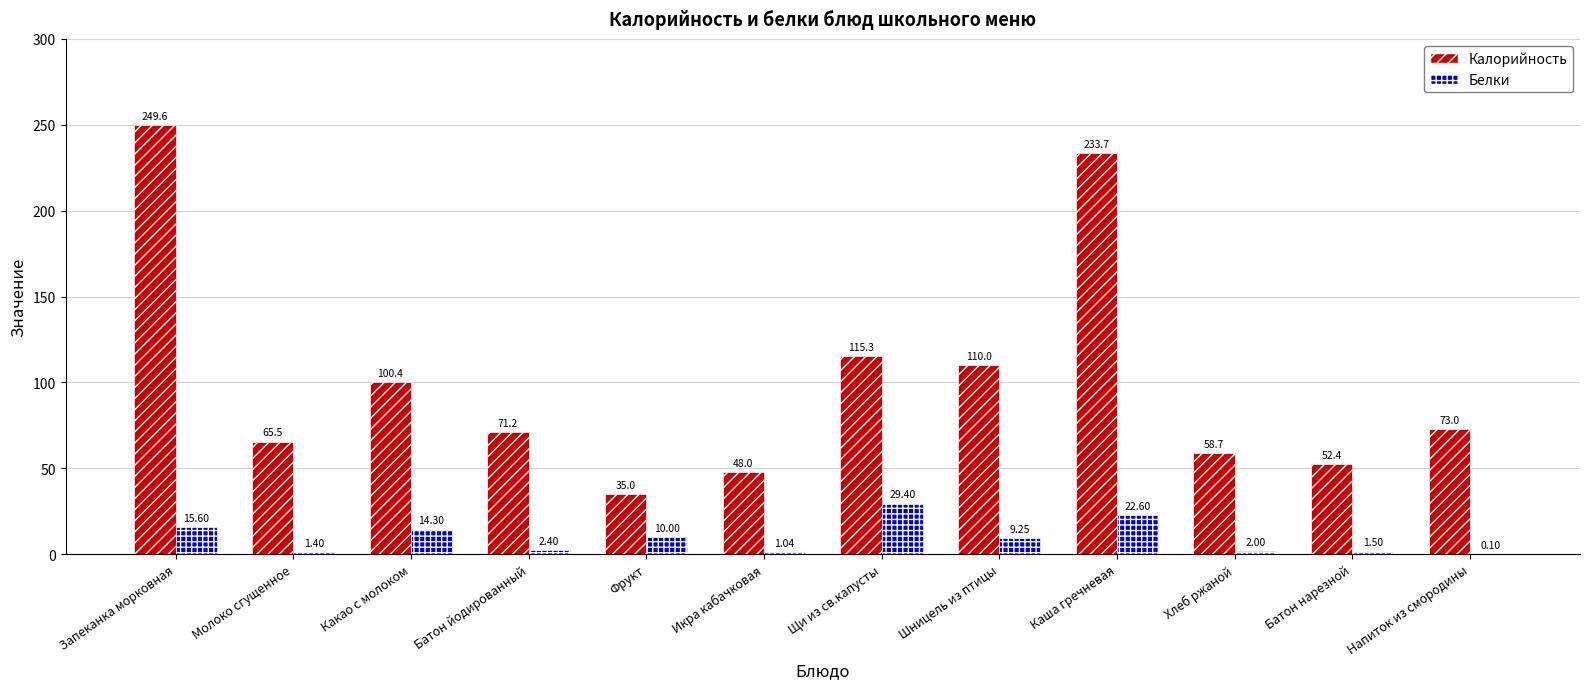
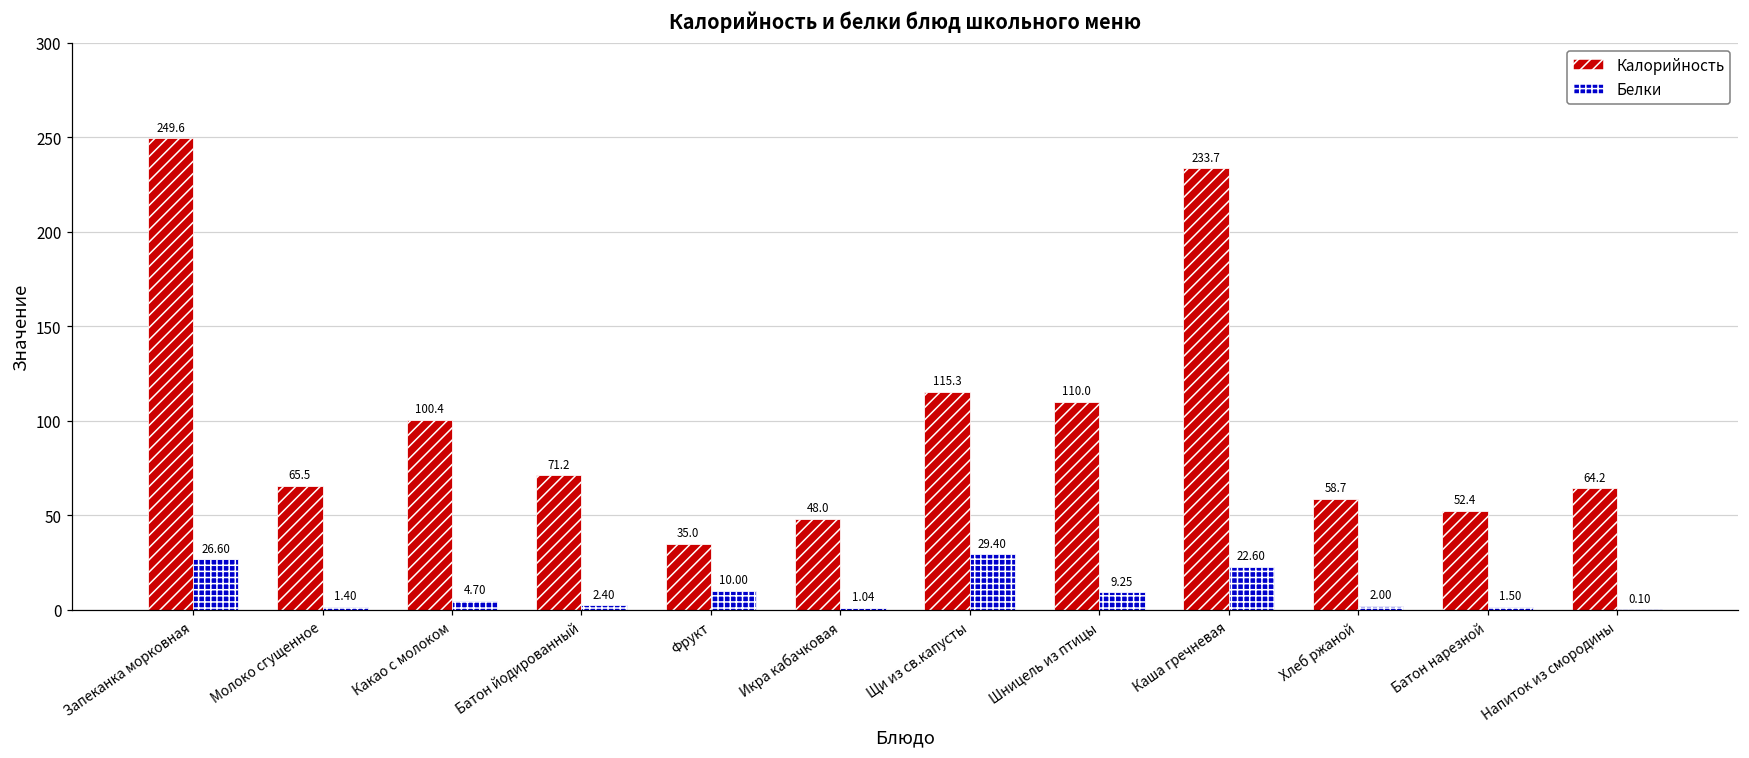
Белки, Запеканка морковная: 15.60 -> 26.60
Белки, Какао с молоком: 14.30 -> 4.70
Калорийность, Напиток из смородины: 73.0 -> 64.2
